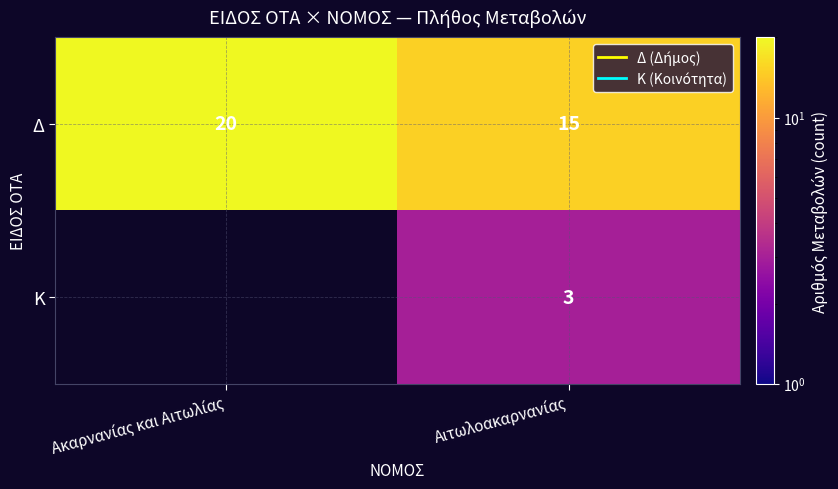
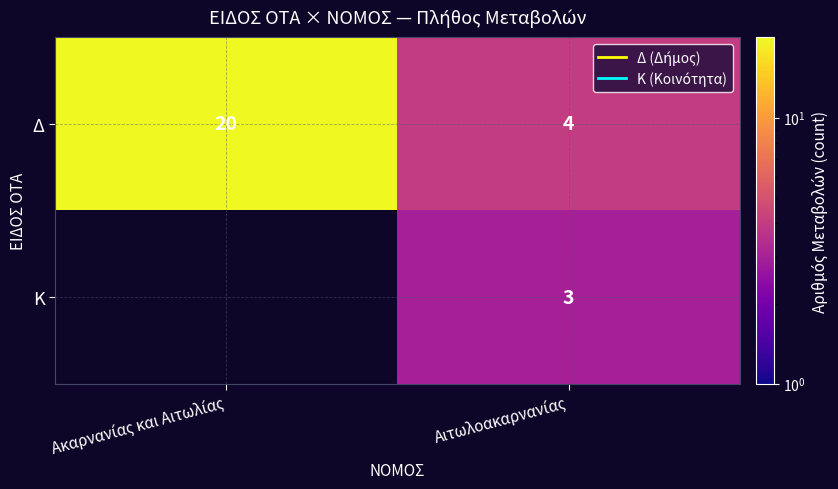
Δ, Αιτωλοακαρνανίας: 15 -> 4
